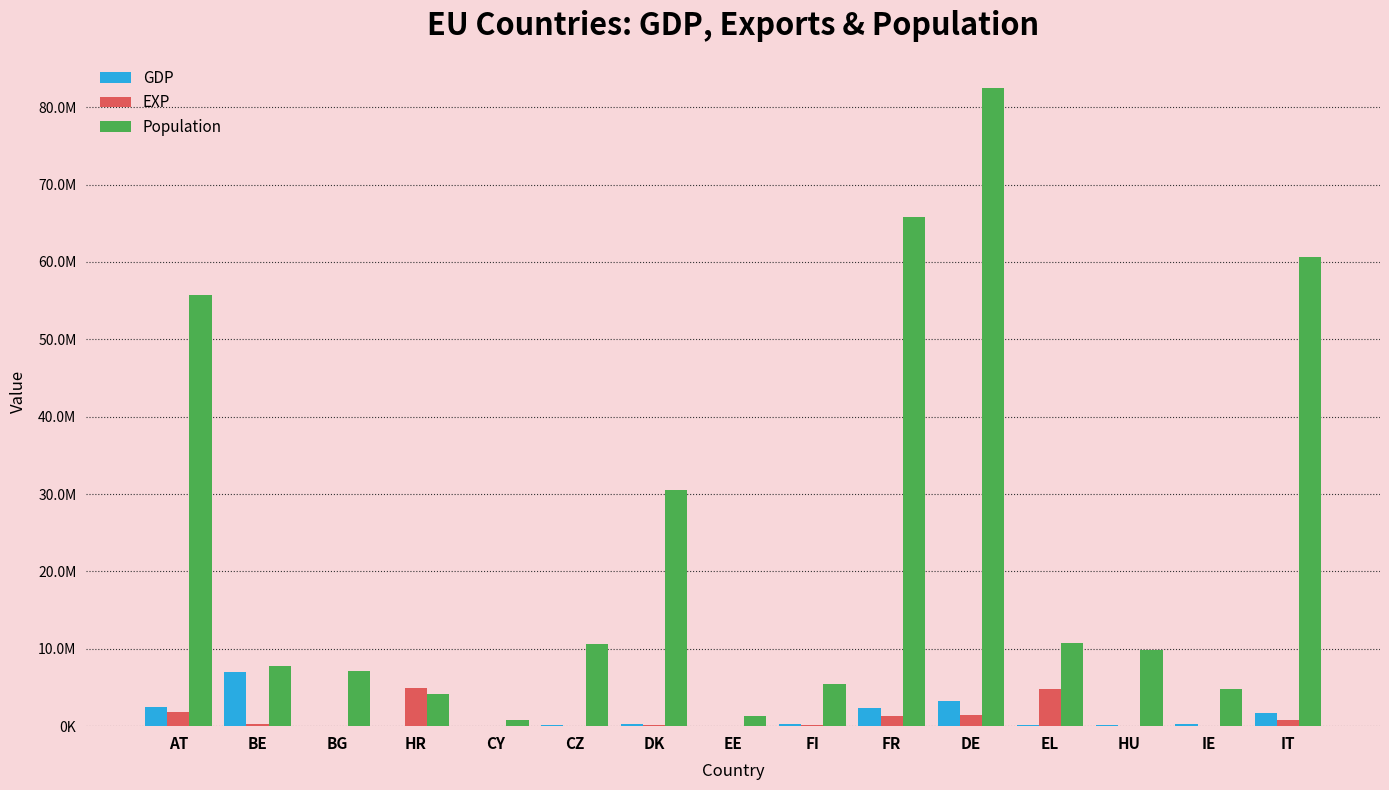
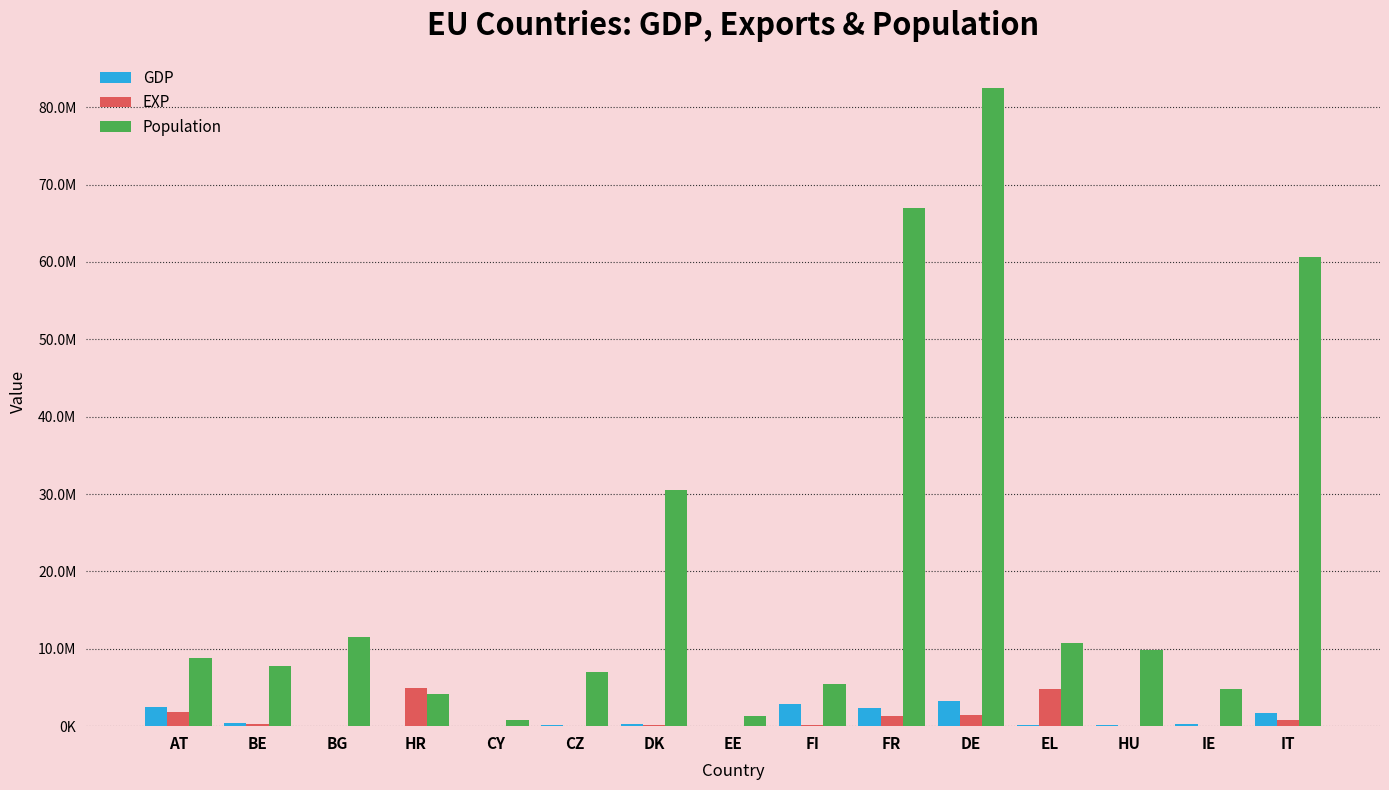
Population, AT: 56000000 -> 9000000
GDP, BE: 7000000 -> 0
Population, BG: 7000000 -> 11000000
Population, CZ: 11000000 -> 7000000
GDP, FI: 0 -> 3000000
Population, FR: 66000000 -> 67000000
